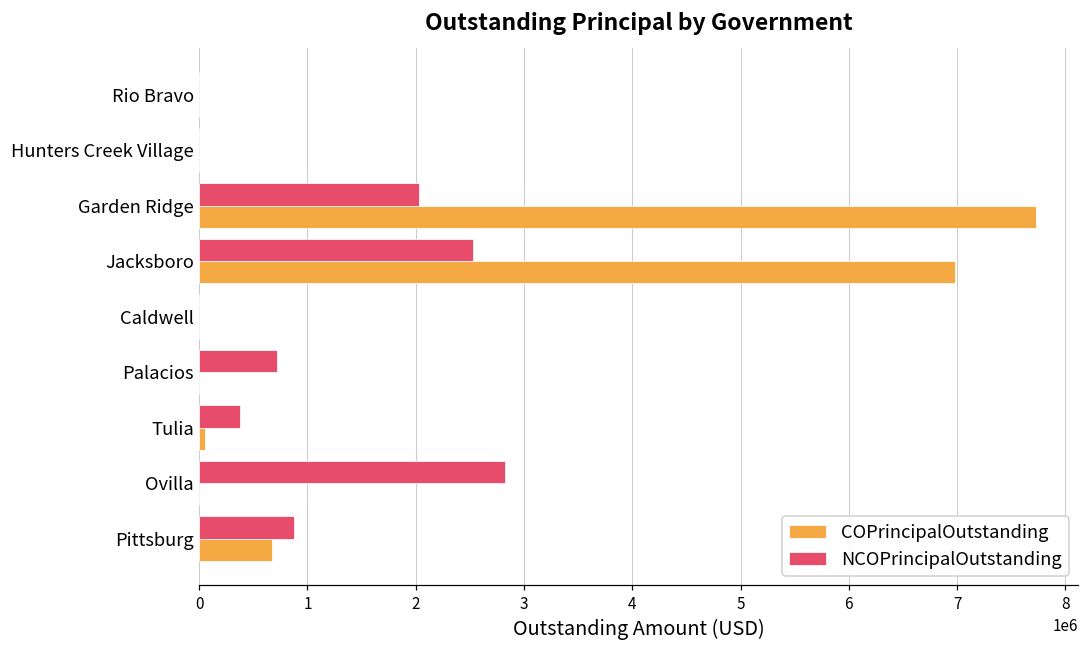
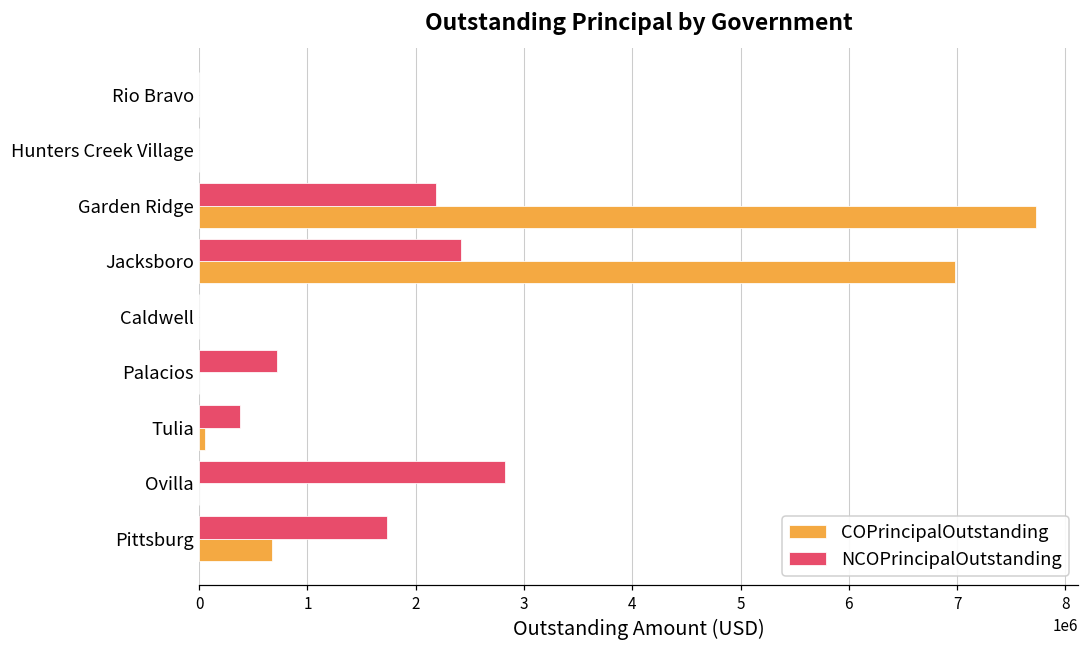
NCOPrincipalOutstanding, Garden Ridge: 2000000 -> 2200000
NCOPrincipalOutstanding, Jacksboro: 2500000 -> 2400000
NCOPrincipalOutstanding, Pittsburg: 900000 -> 1700000
